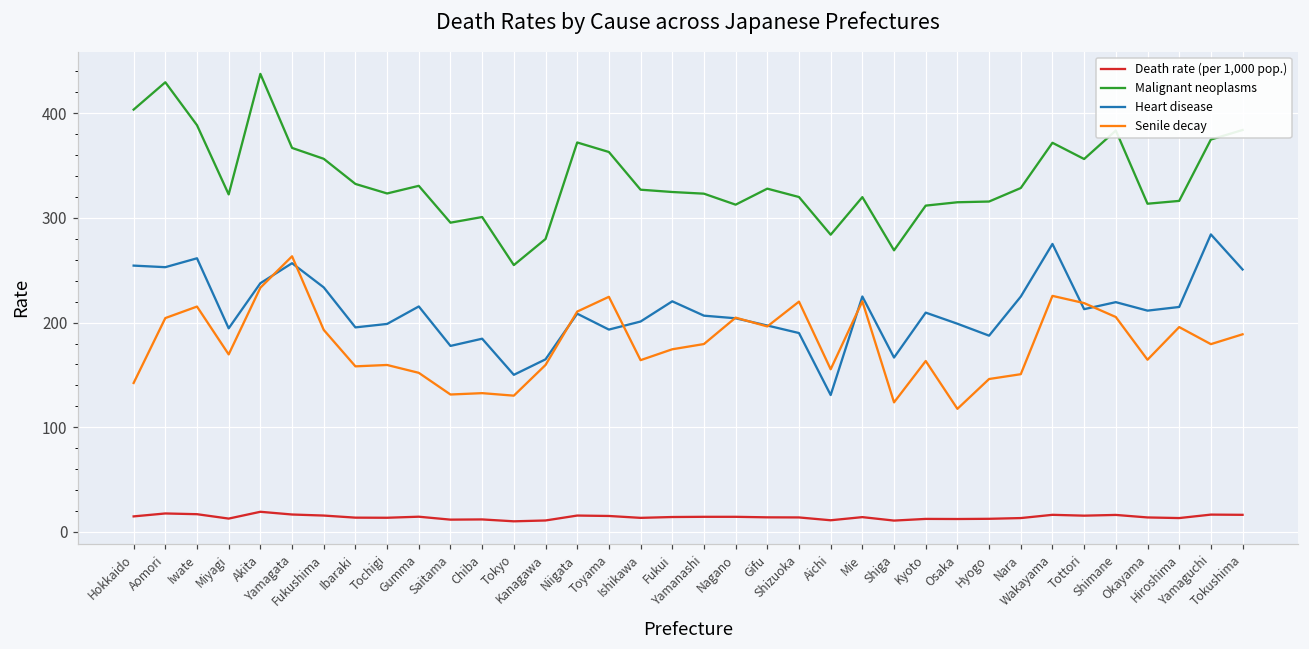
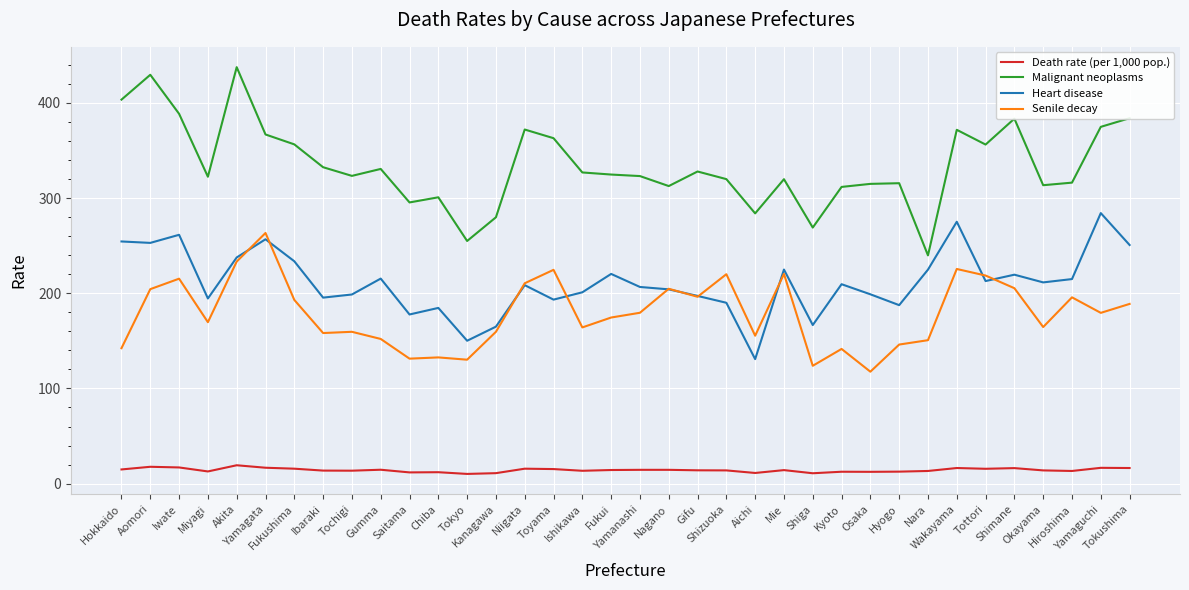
Senile decay, Kyoto: 160 -> 140
Malignant neoplasms, Nara: 330 -> 240
